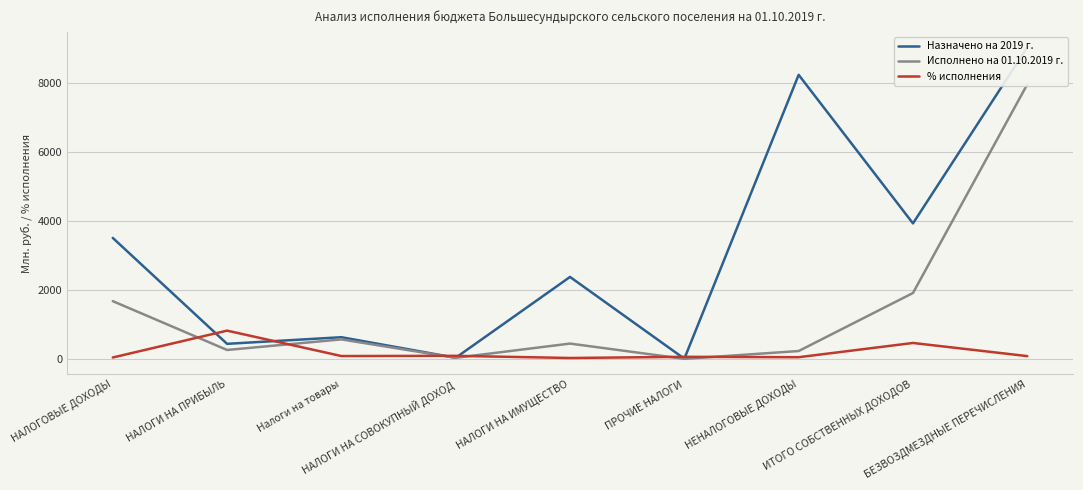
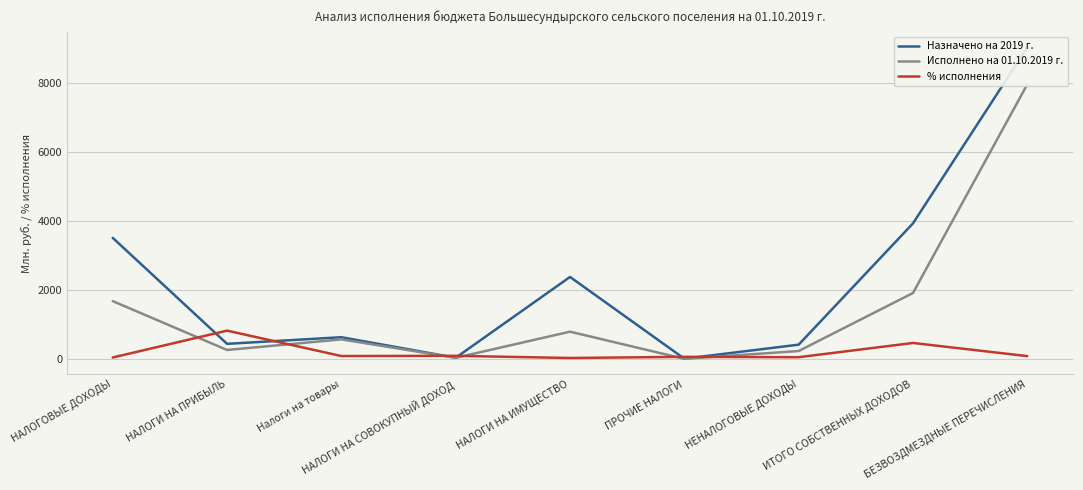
Исполнено на 01.10.2019 г., НАЛОГИ НА ИМУЩЕСТВО: 500 -> 800
Назначено на 2019 г., НЕНАЛОГОВЫЕ ДОХОДЫ: 8200 -> 400
